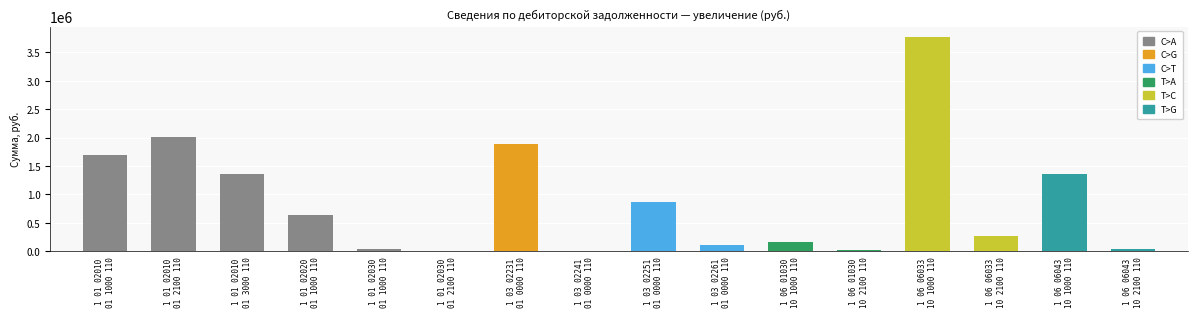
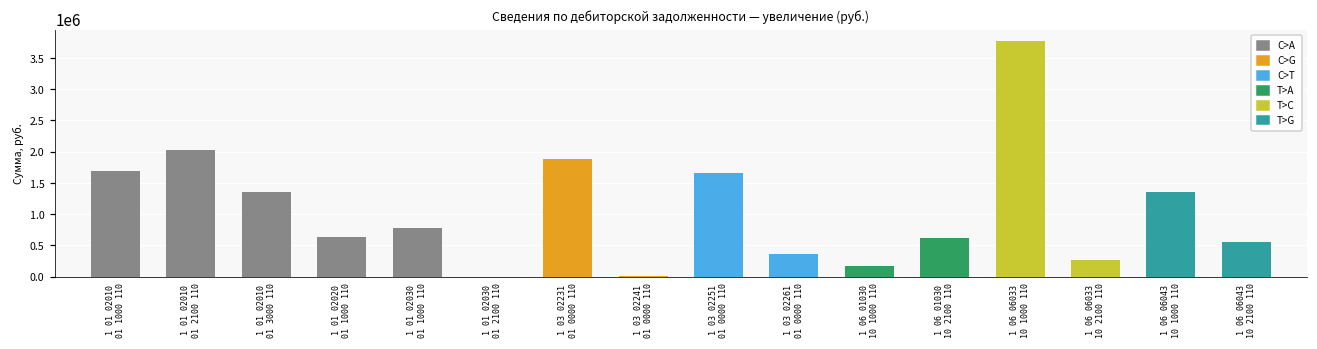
1 01 02030 01 1000 110: 0 -> 800000
1 03 02251 01 0000 110: 900000 -> 1700000
1 03 02261 01 0000 110: 100000 -> 400000
1 06 01030 10 2100 110: 0 -> 600000
1 06 06043 10 2100 110: 0 -> 600000
